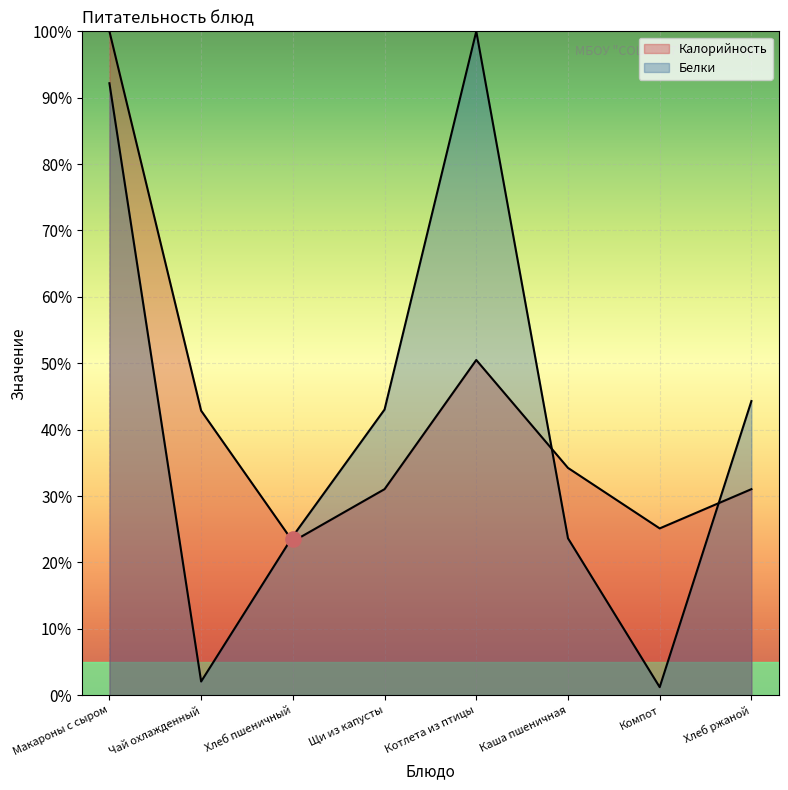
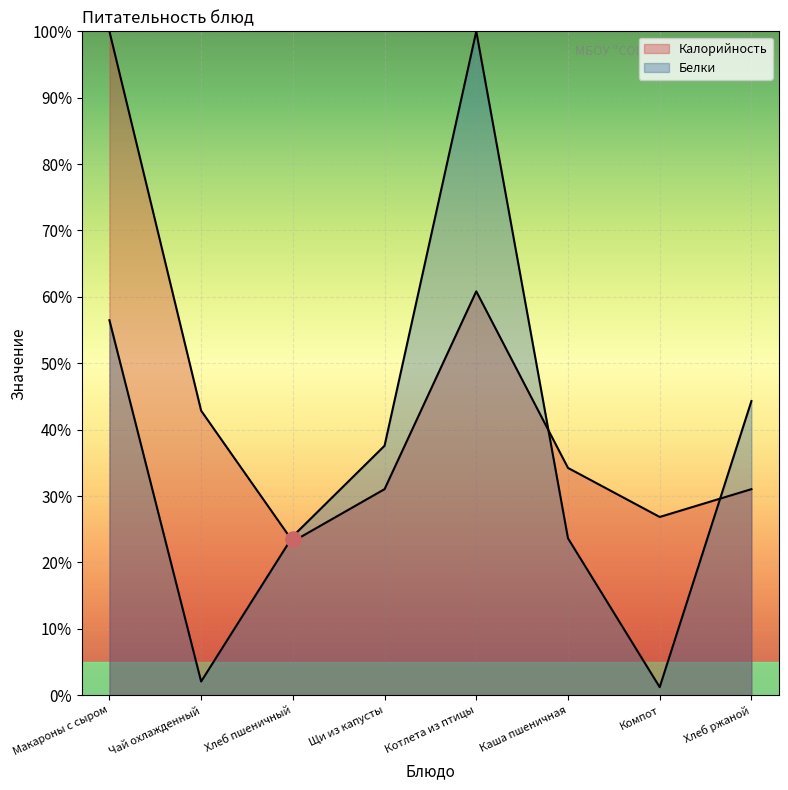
Белки, Макароны с сыром: 92% -> 56%
Белки, Щи из капусты: 43% -> 38%
Калорийность, Котлета из птицы: 50% -> 61%
Калорийность, Компот: 25% -> 27%
